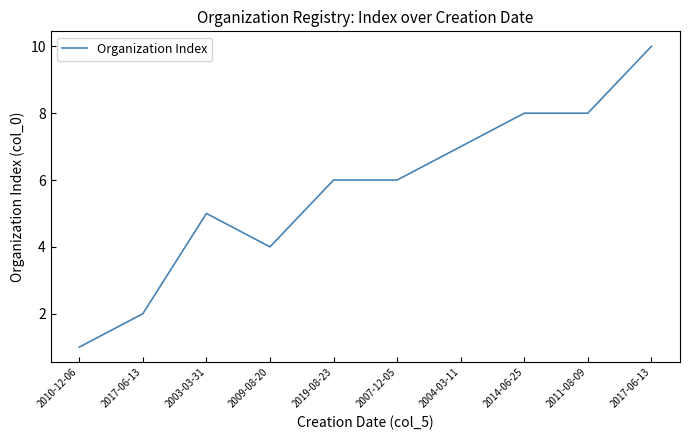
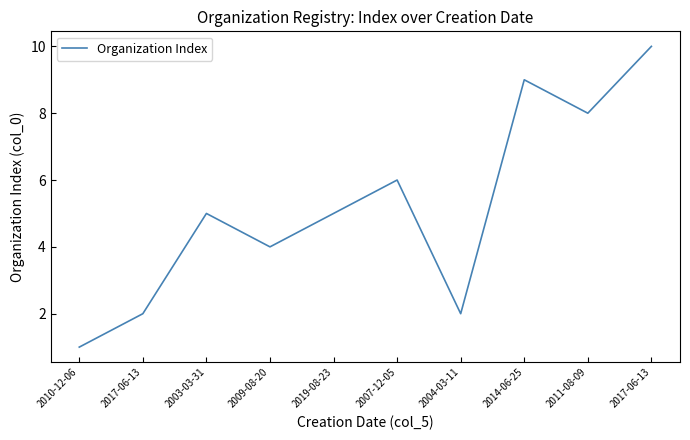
2019-08-23: 6 -> 5
2004-03-11: 7 -> 2
2014-06-25: 8 -> 9
